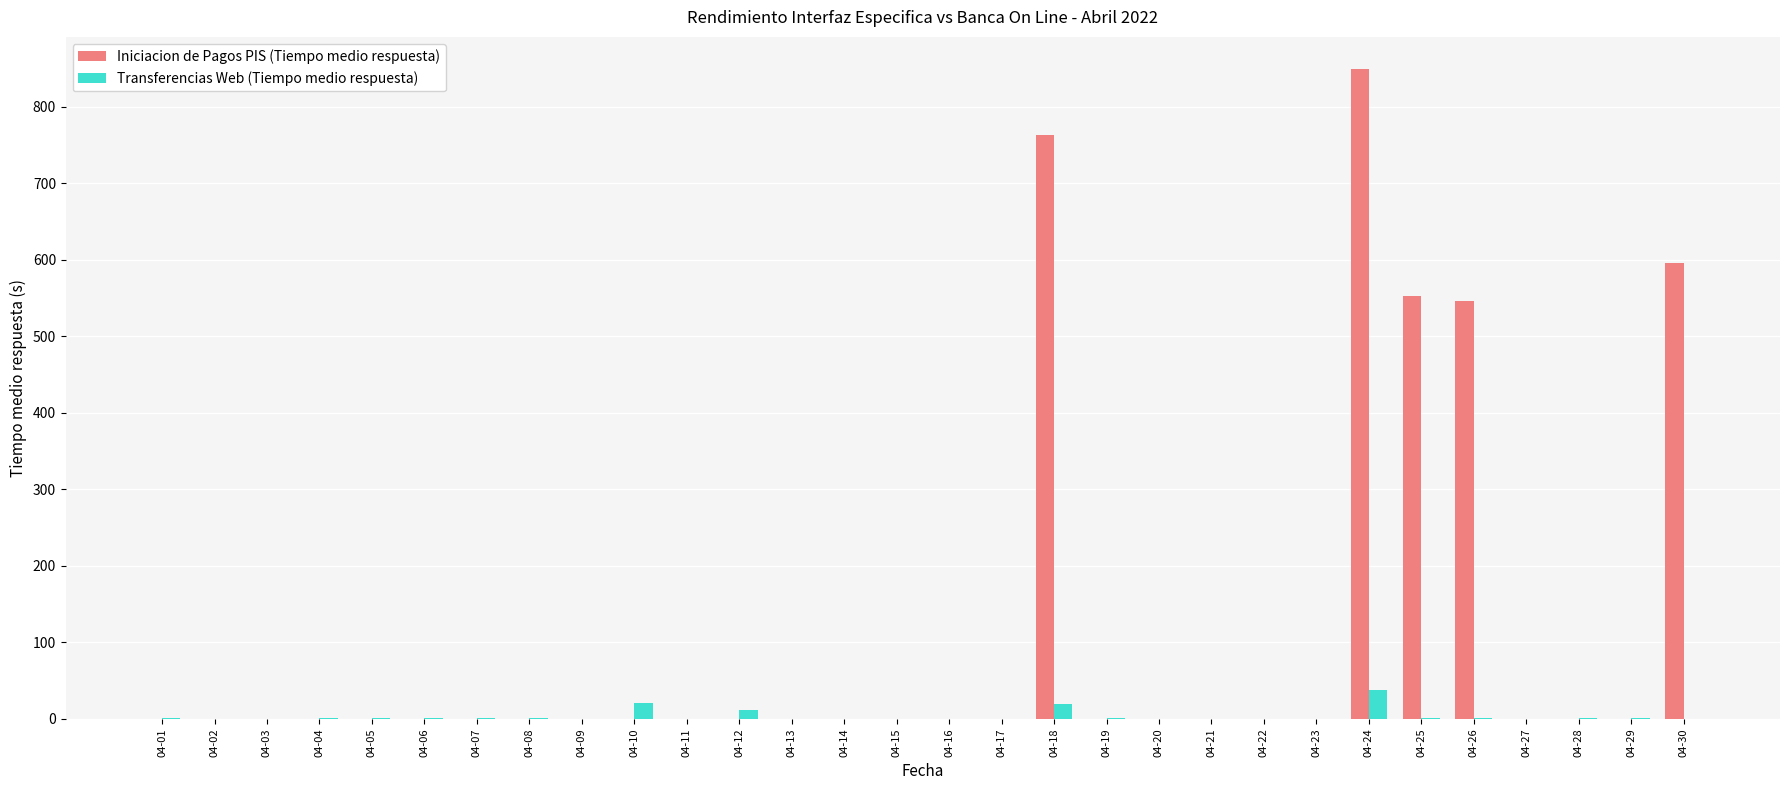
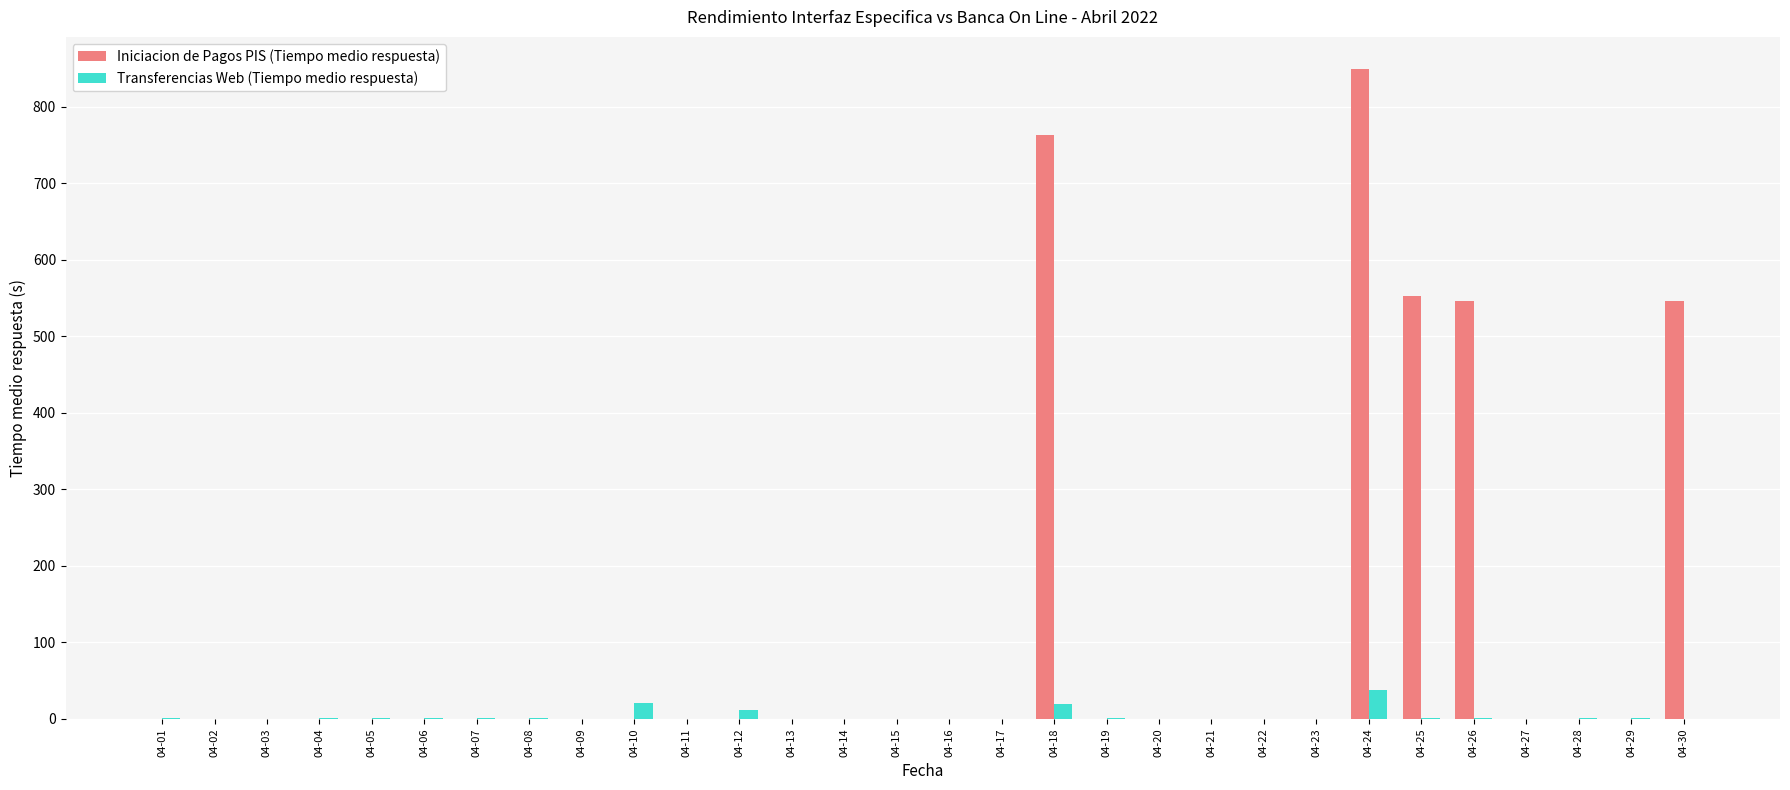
Iniciacion de Pagos PIS (Tiempo medio respuesta), 04-30: 600 -> 550
